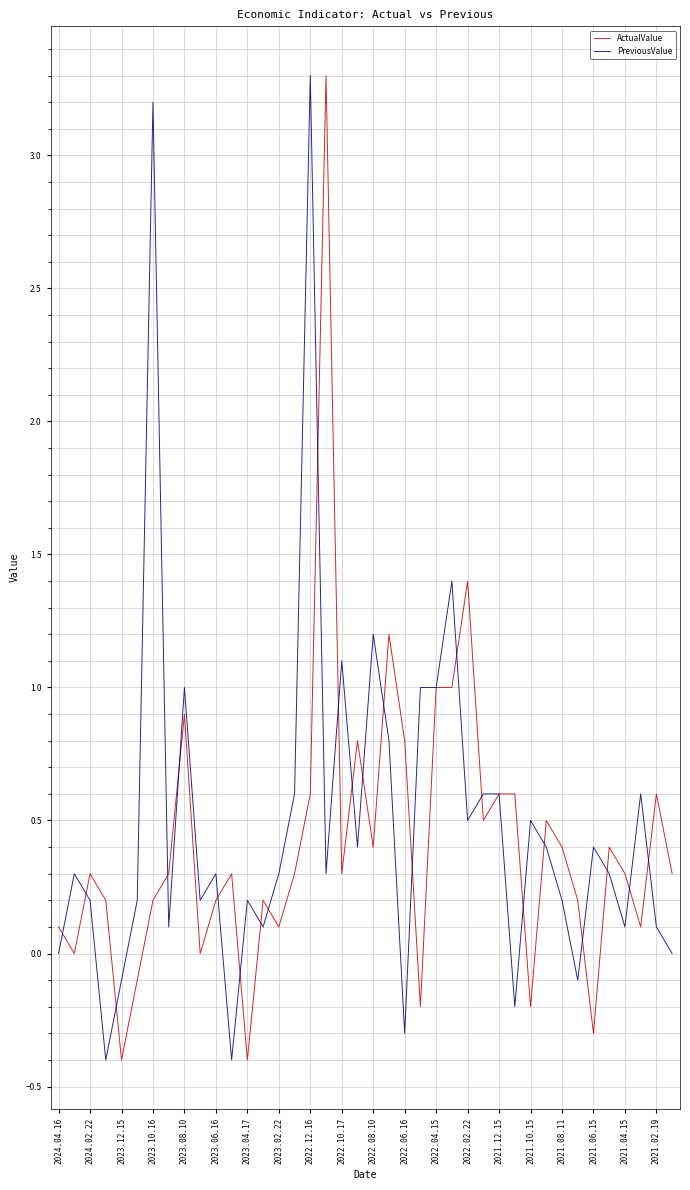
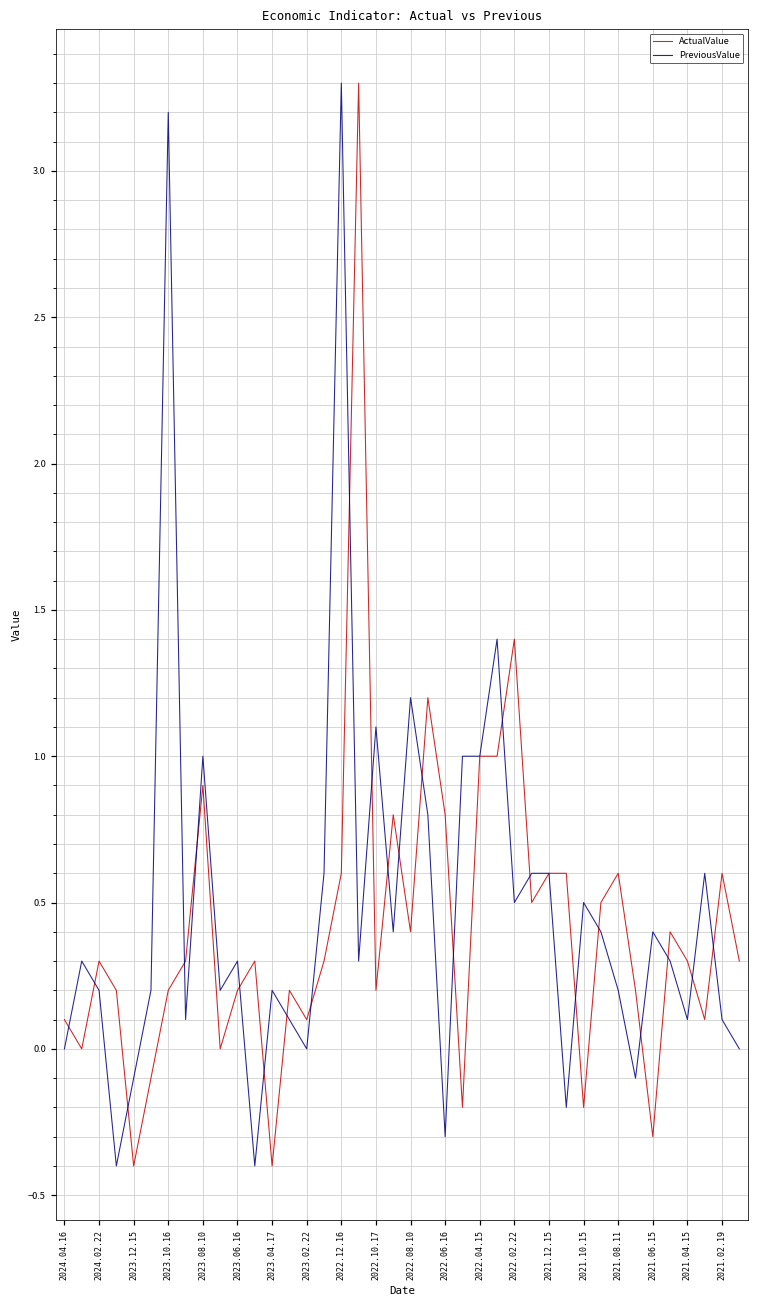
PreviousValue, 2023.02.22: 0.3 -> 0.0
ActualValue, 2022.10.17: 0.3 -> 0.2
ActualValue, 2021.08.11: 0.4 -> 0.6
